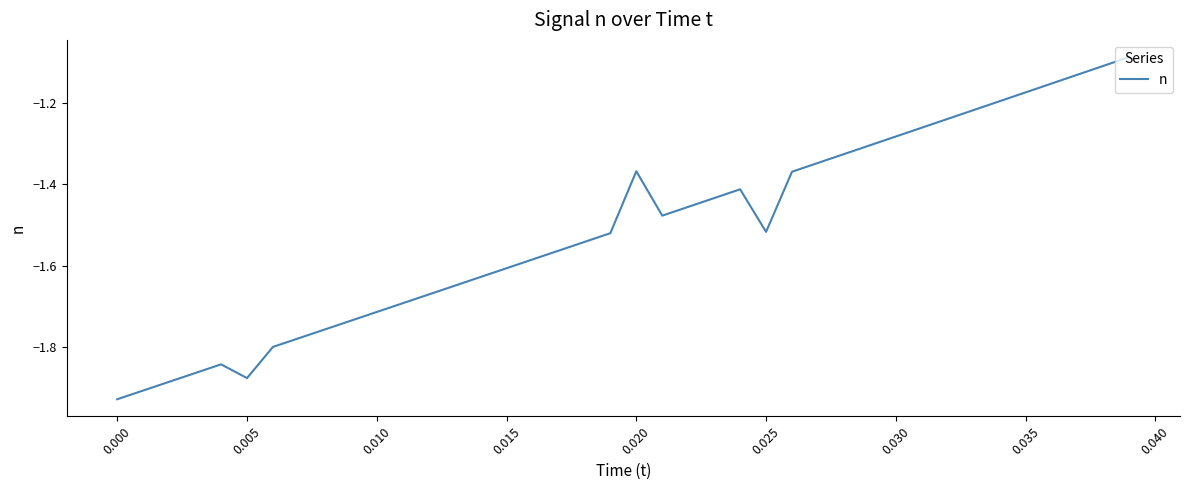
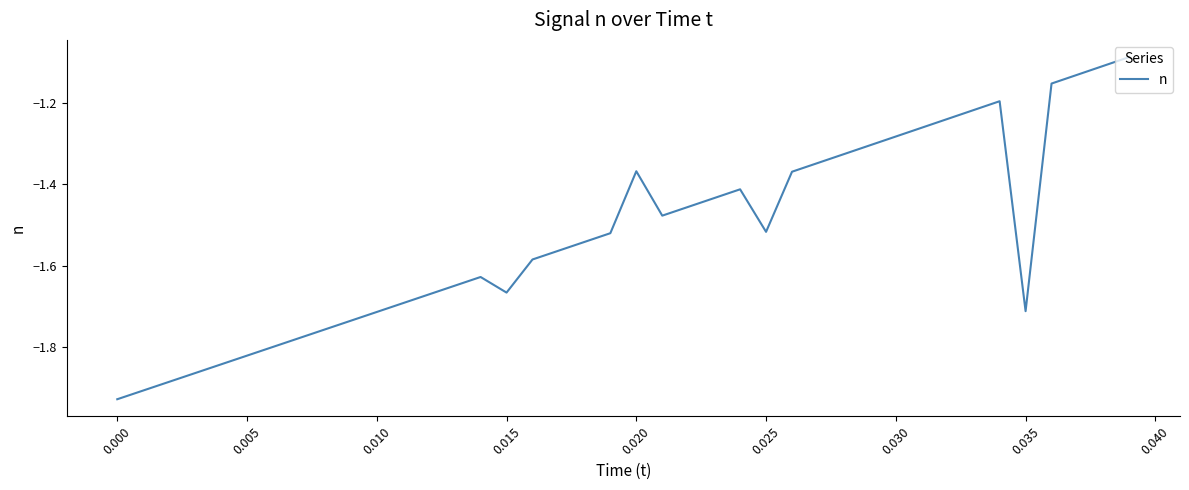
0.005: -1.88 -> -1.82
0.015: -1.61 -> -1.67
0.035: -1.17 -> -1.71
